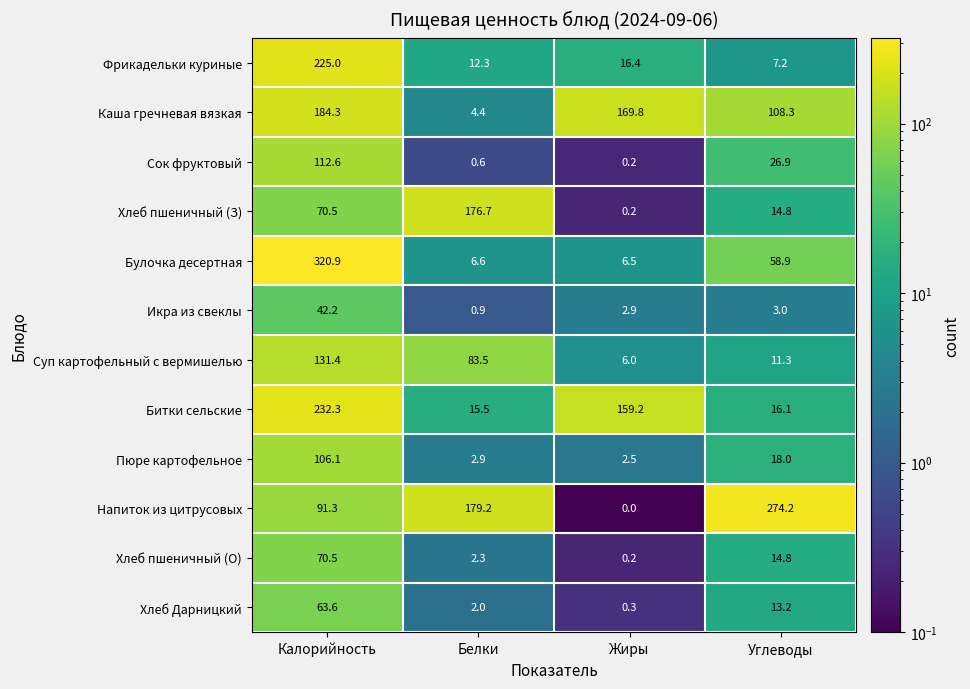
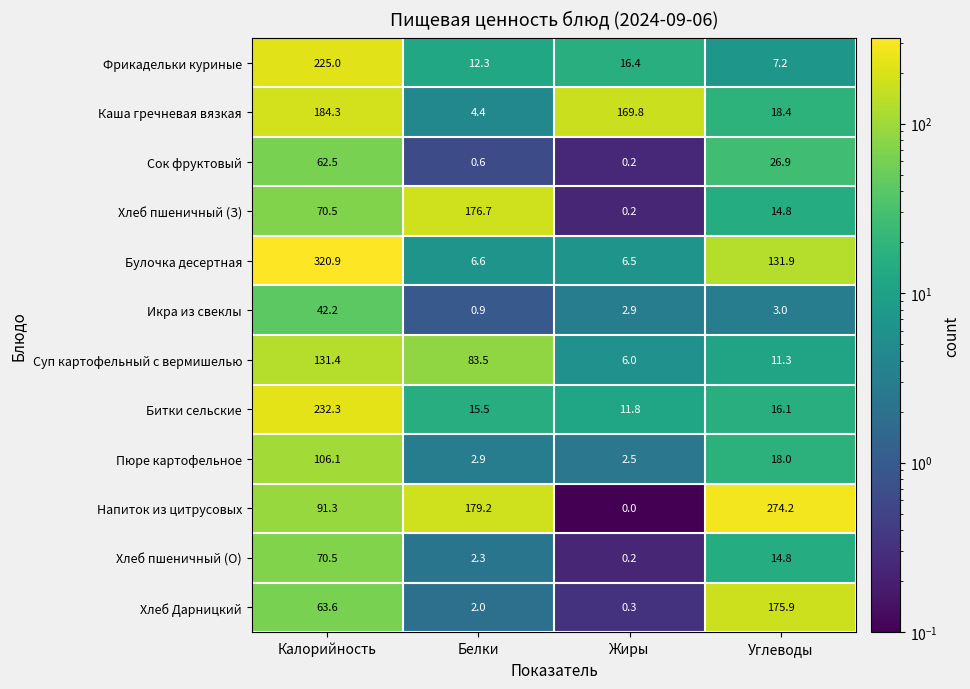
Каша гречневая вязкая, Углеводы: 108.3 -> 18.4
Сок фруктовый, Калорийность: 112.6 -> 62.5
Булочка десертная, Углеводы: 58.9 -> 131.9
Битки сельские, Жиры: 159.2 -> 11.8
Хлеб Дарницкий, Углеводы: 13.2 -> 175.9
